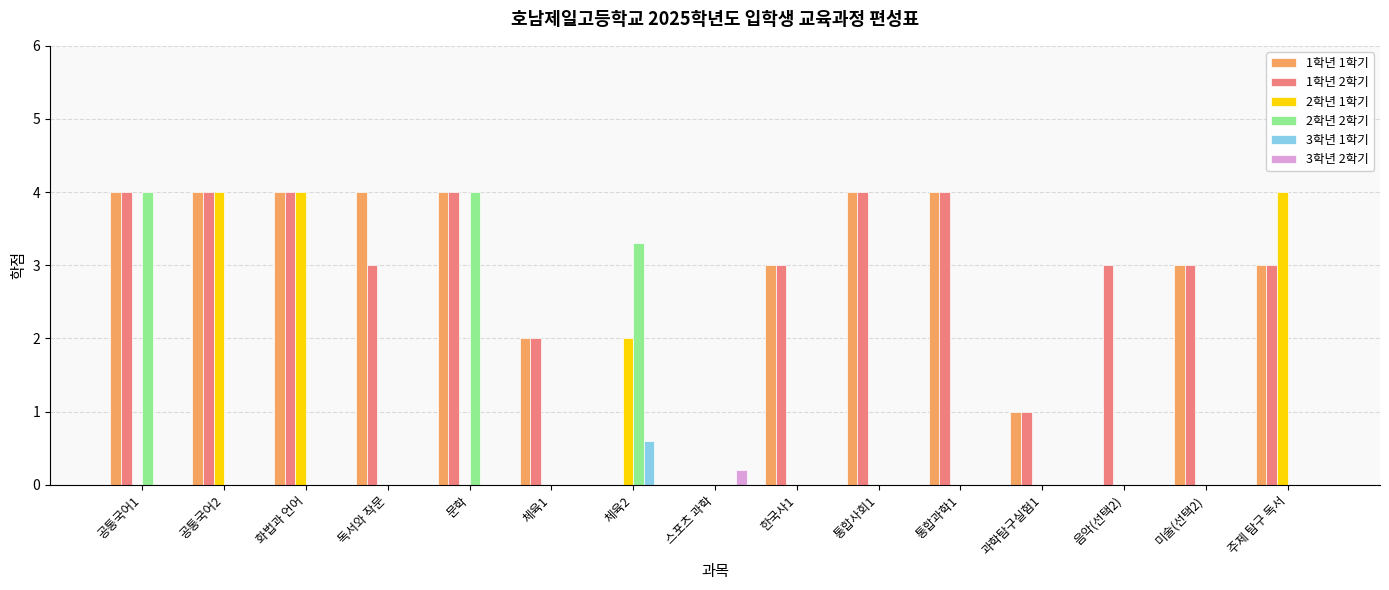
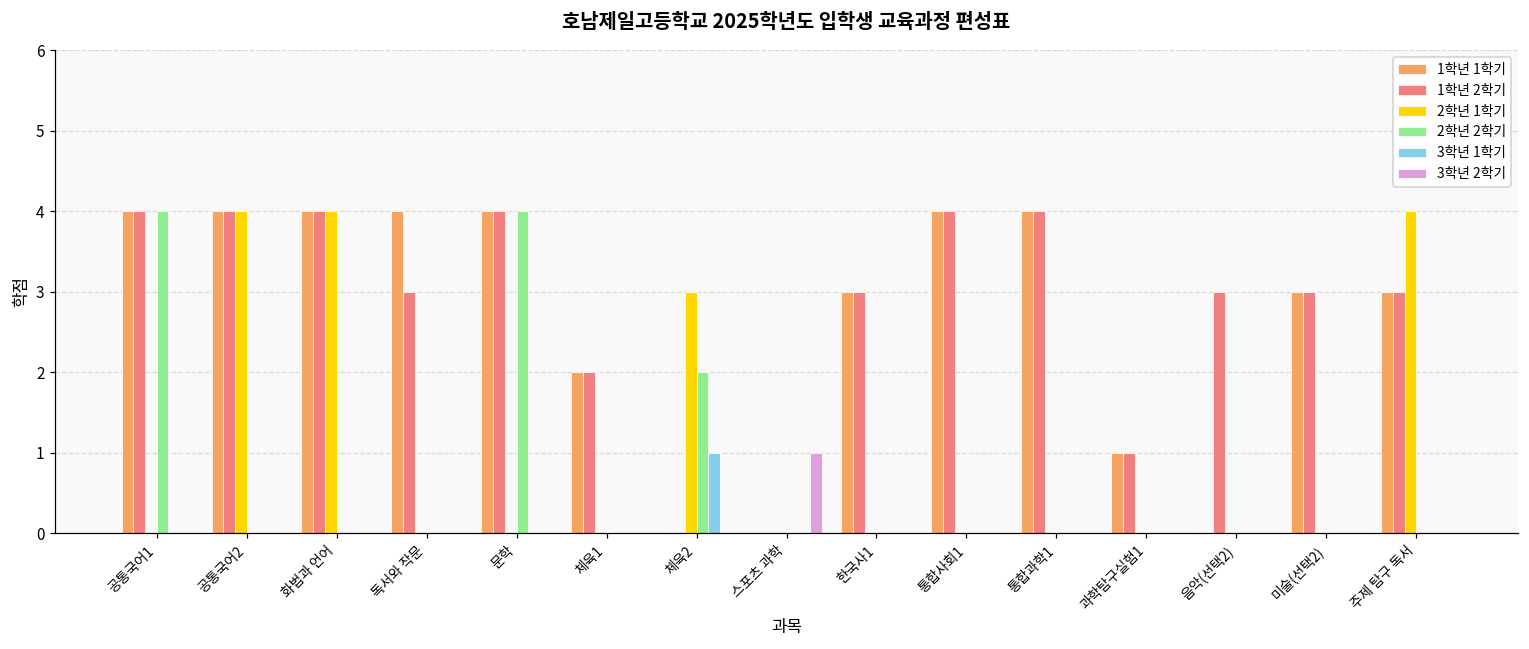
2학년 1학기, 체육2: 2 -> 3
2학년 2학기, 체육2: 3.3 -> 2.0
3학년 1학기, 체육2: 0.6 -> 1.0
3학년 2학기, 스포츠 과학: 0.2 -> 1.0
